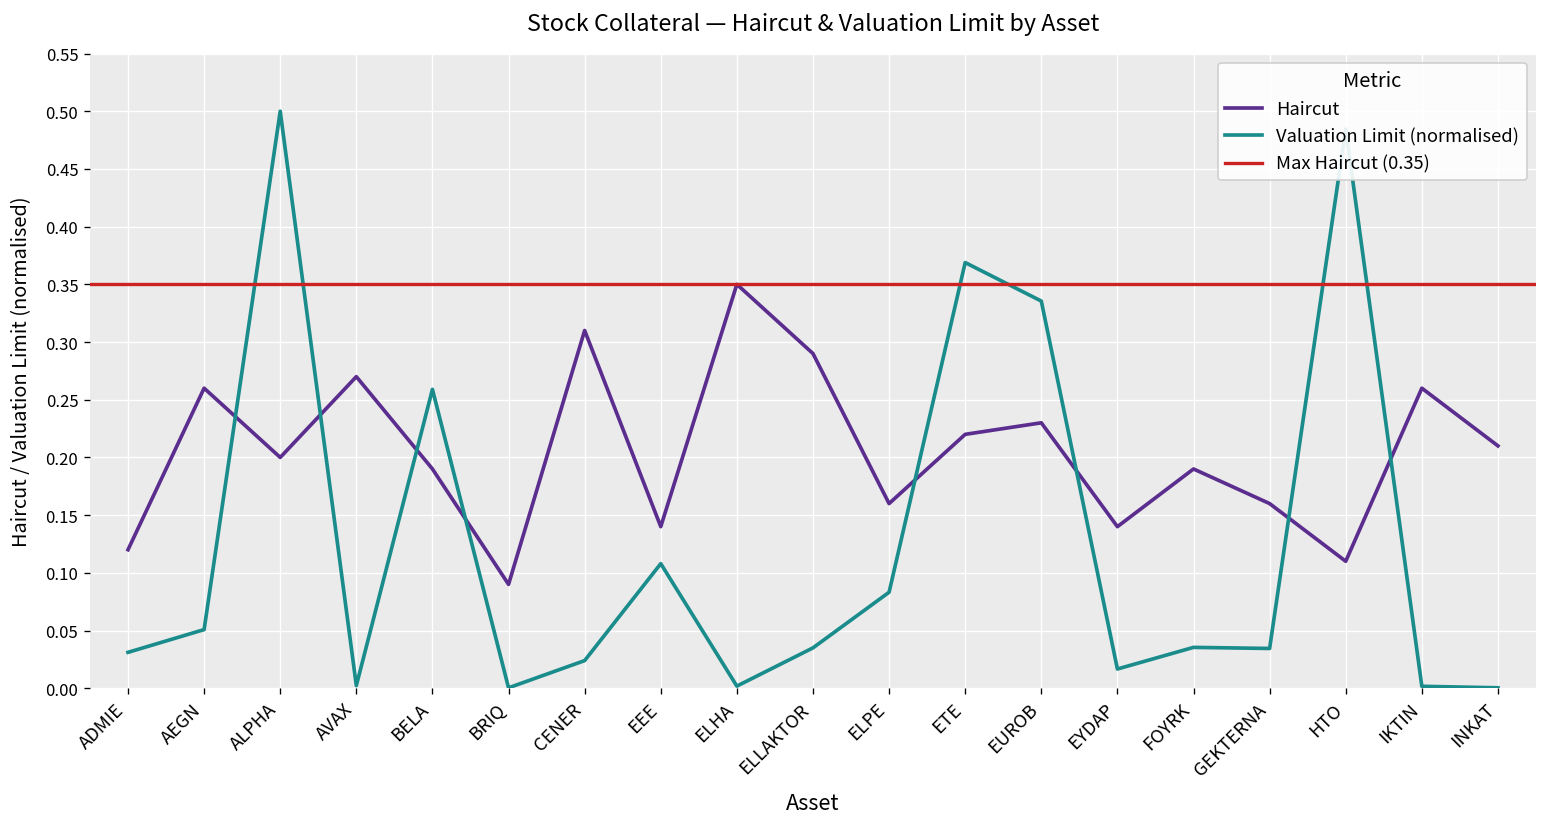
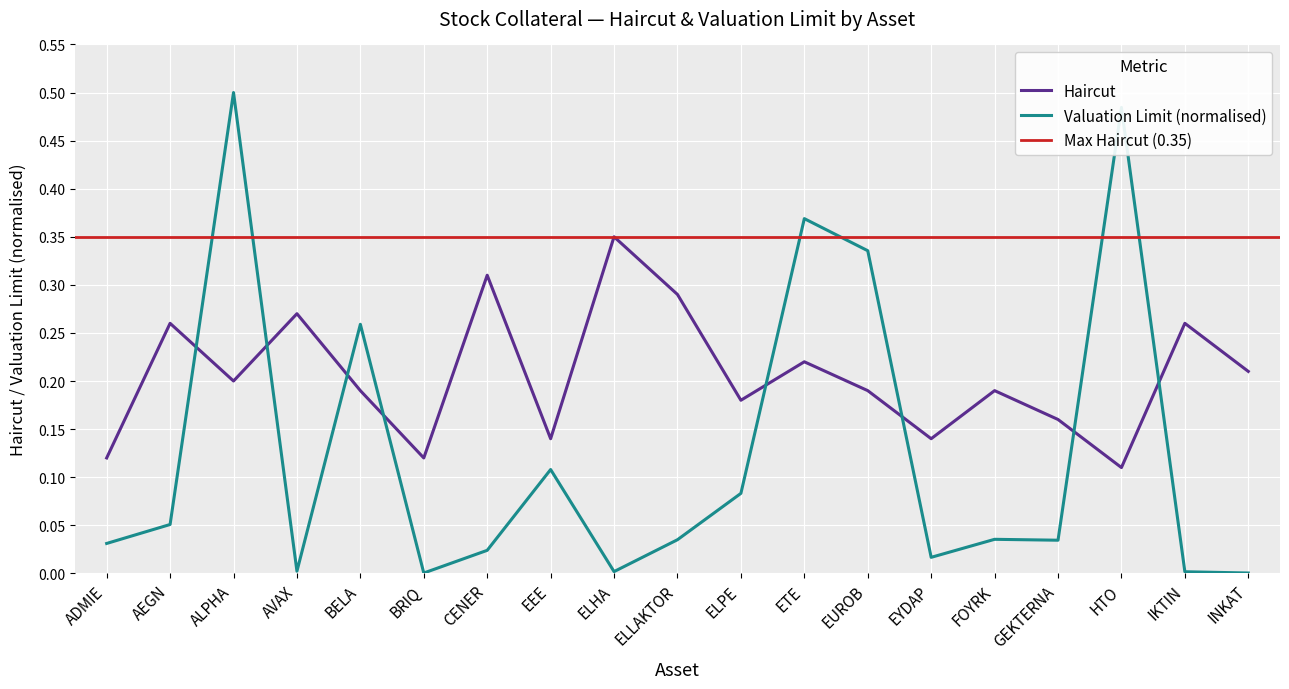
Haircut, BRIQ: 0.09 -> 0.12
Haircut, ELPE: 0.16 -> 0.18
Haircut, EUROB: 0.23 -> 0.19
